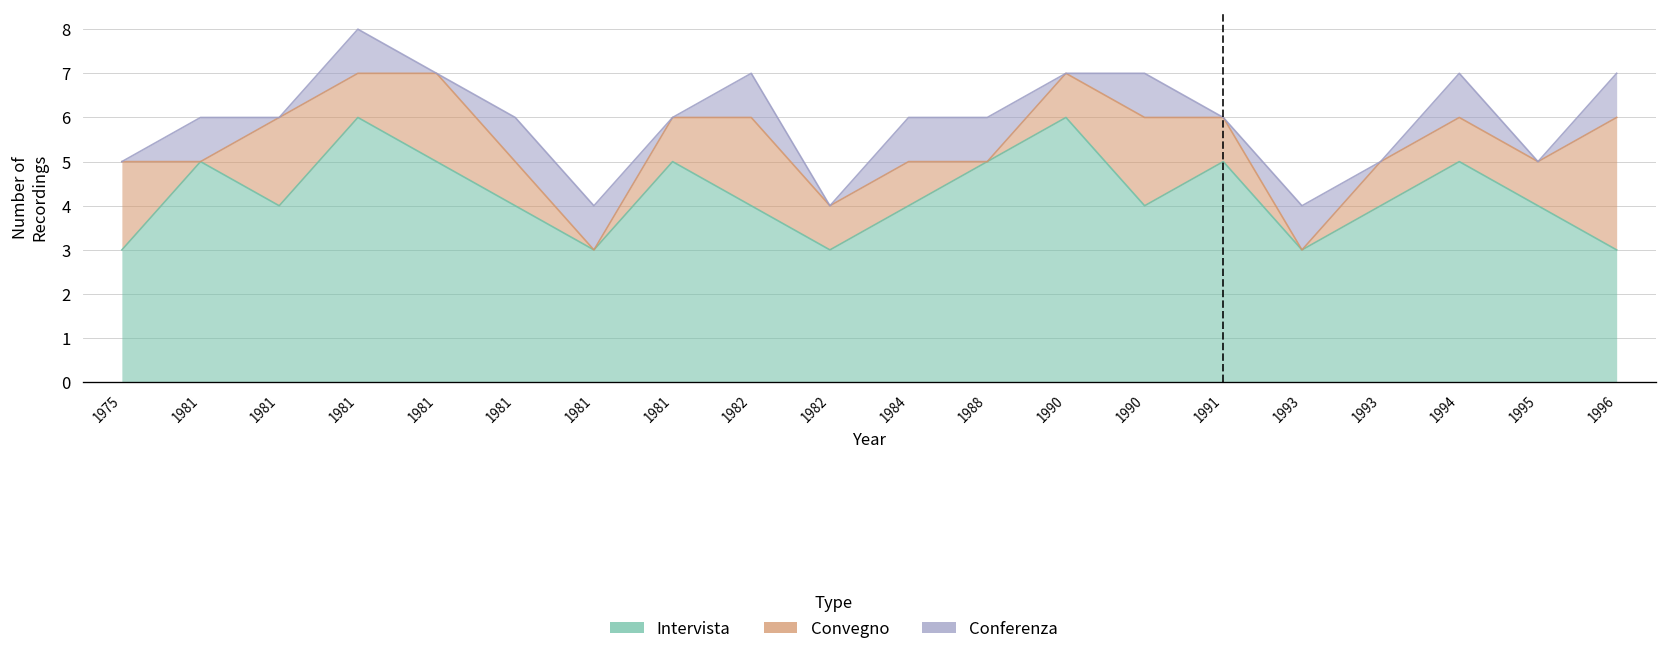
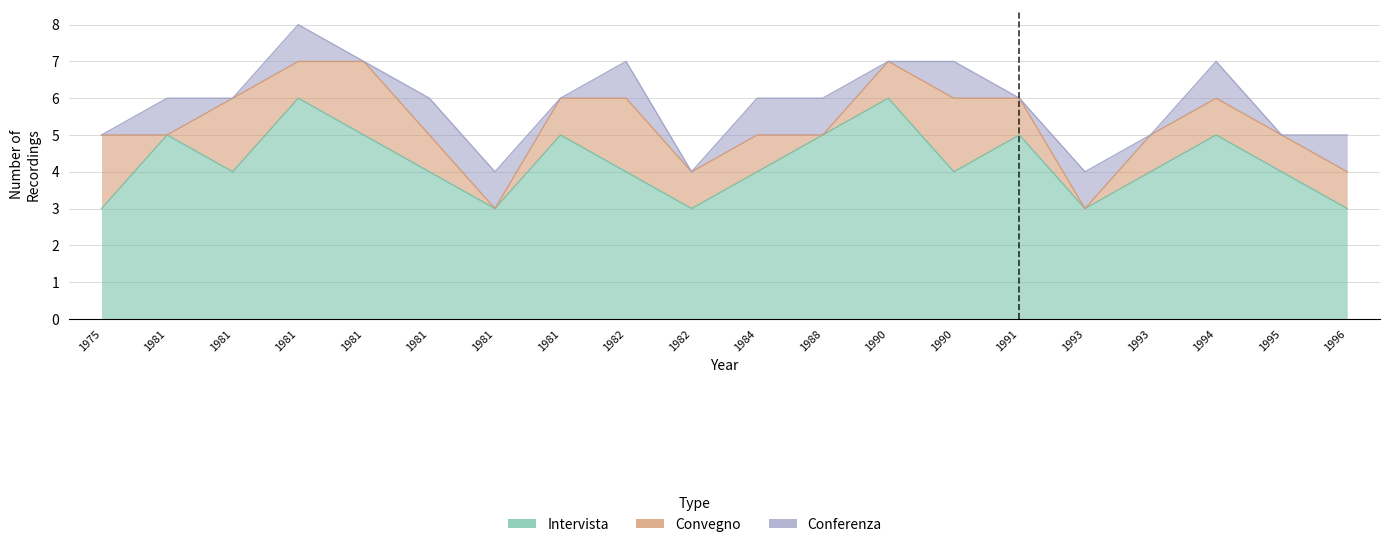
Convegno, 1996: 3 -> 1
